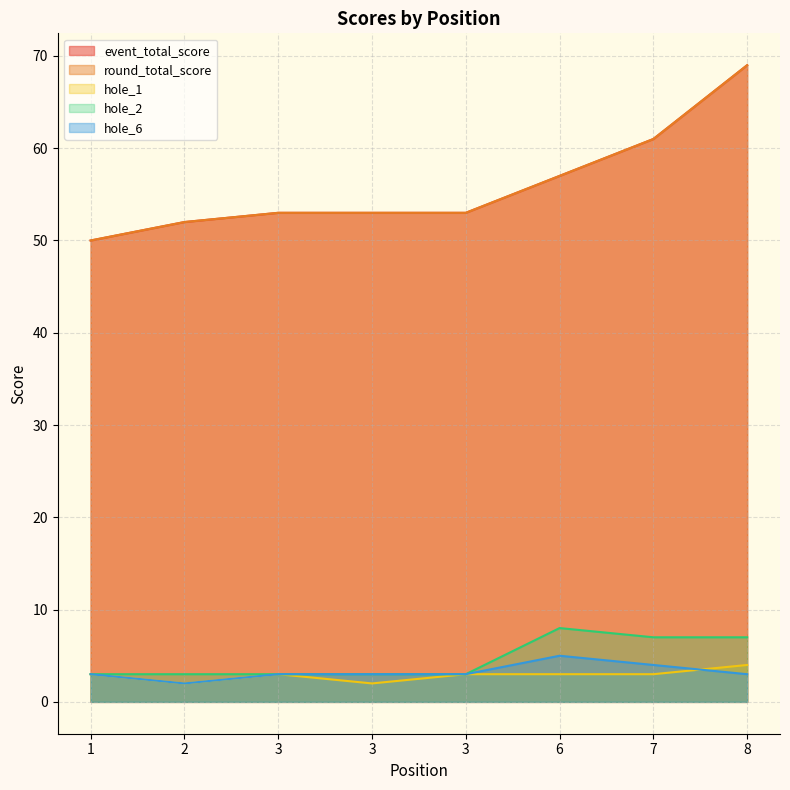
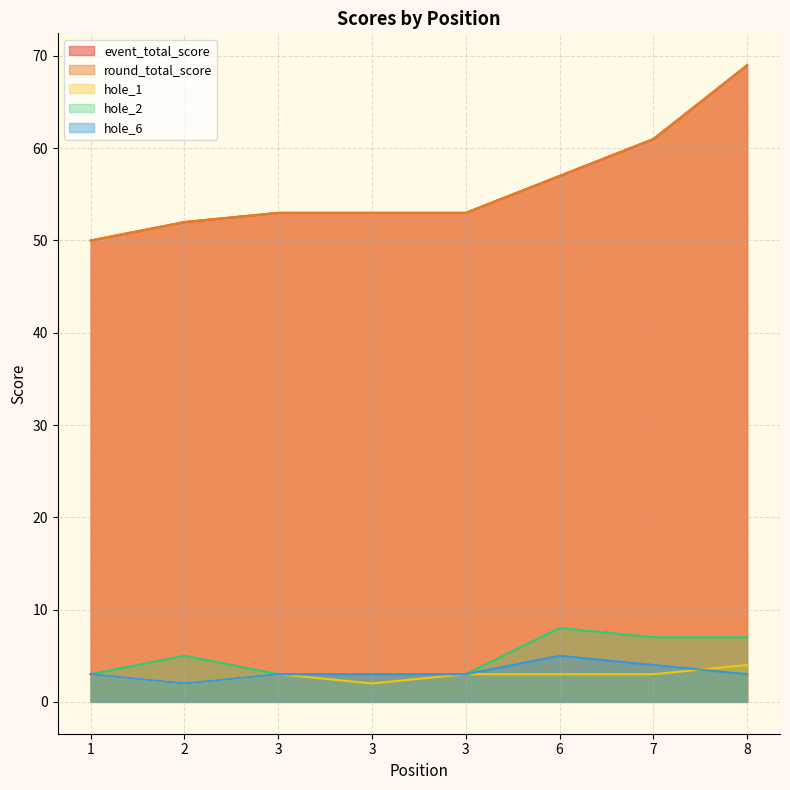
hole_2, 2: 3 -> 5
